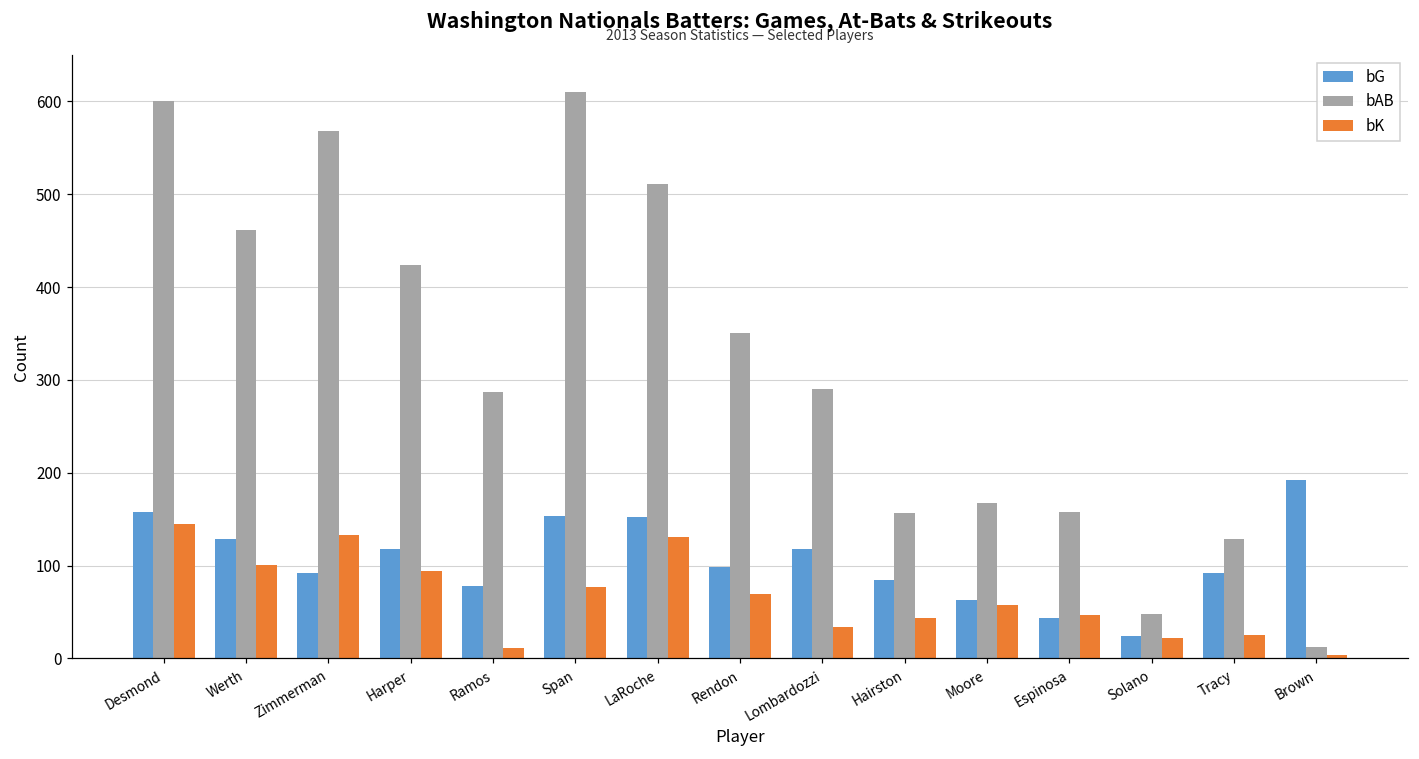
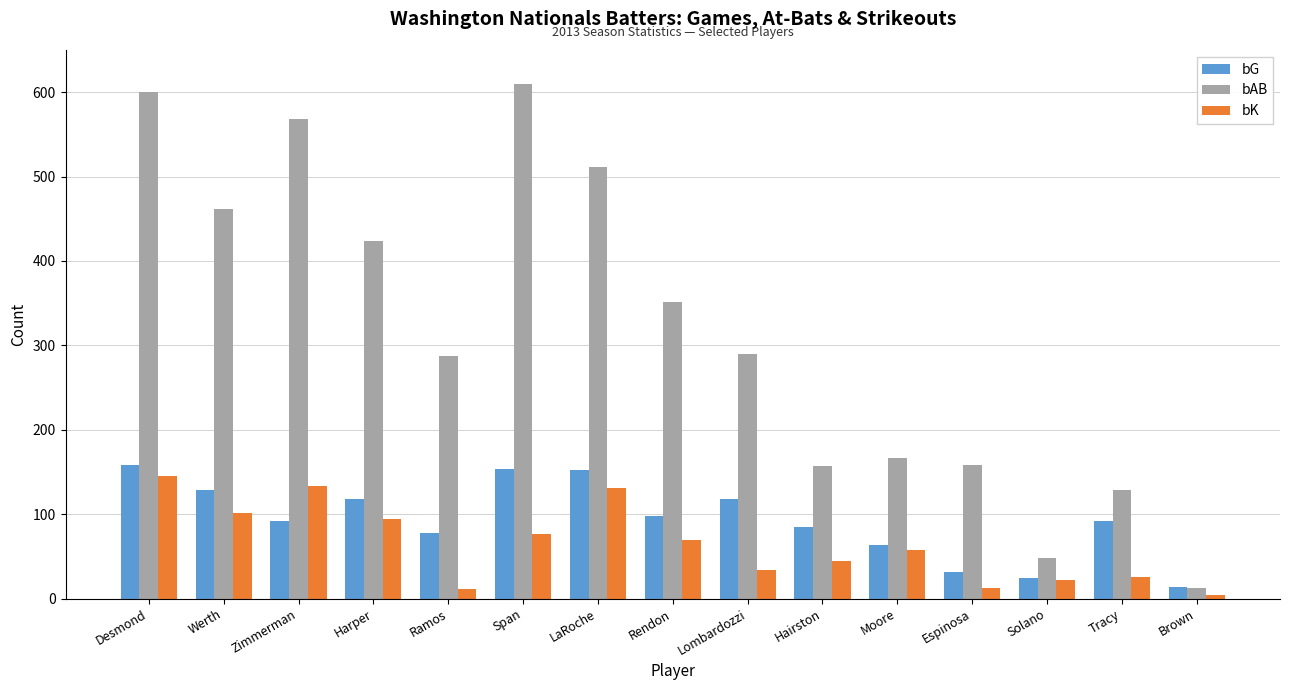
bG, Espinosa: 40 -> 30
bK, Espinosa: 50 -> 10
bG, Brown: 190 -> 10
